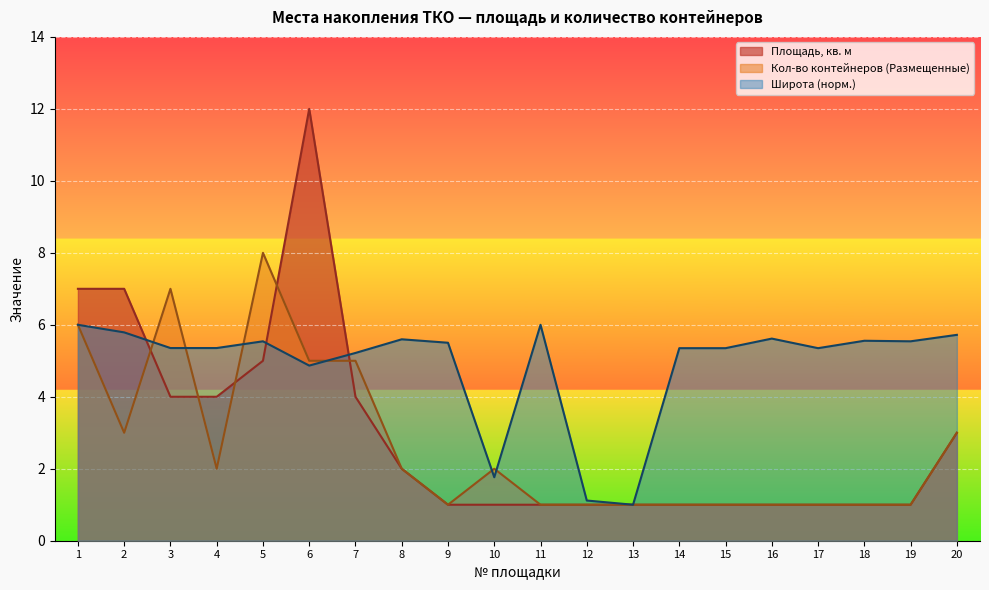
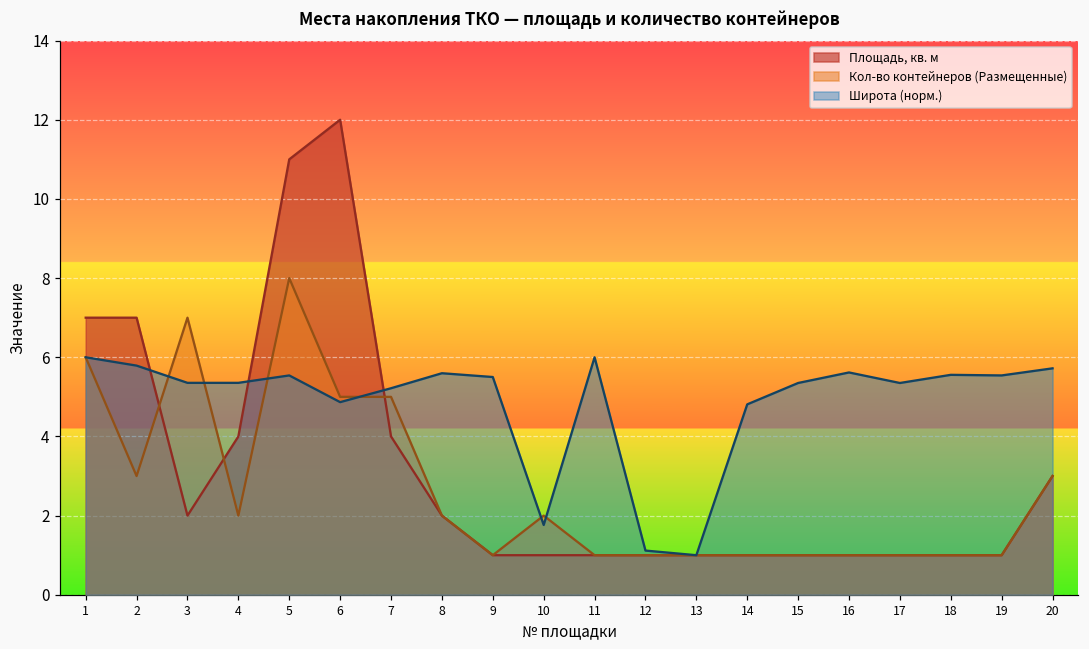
Площадь, кв. м, 3: 4 -> 2
Площадь, кв. м, 5: 5 -> 11
Широта (норм.), 14: 5.4 -> 4.8
